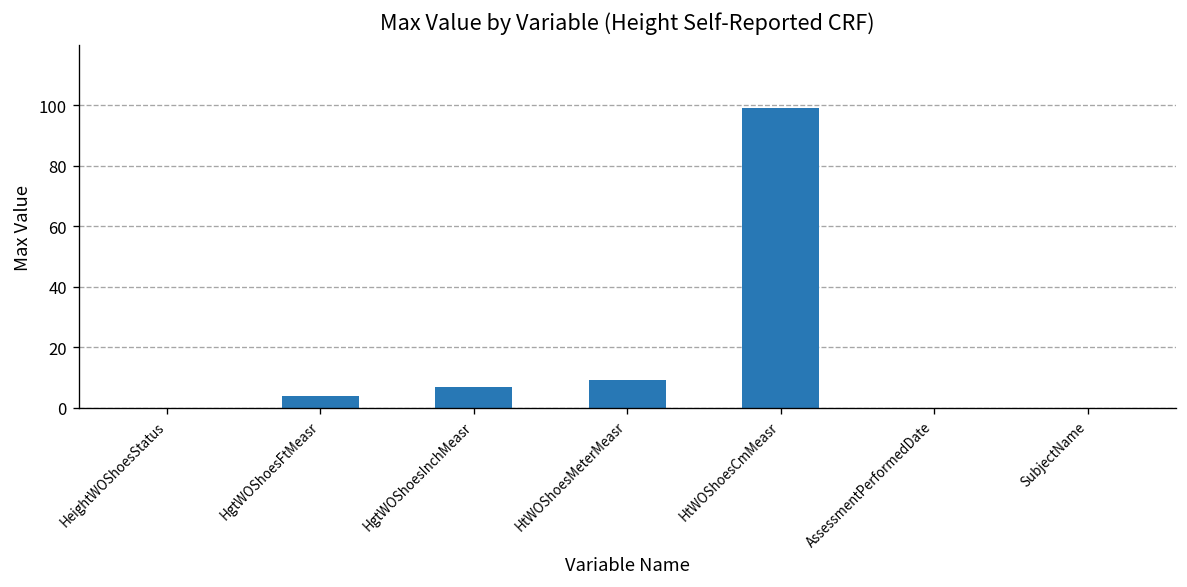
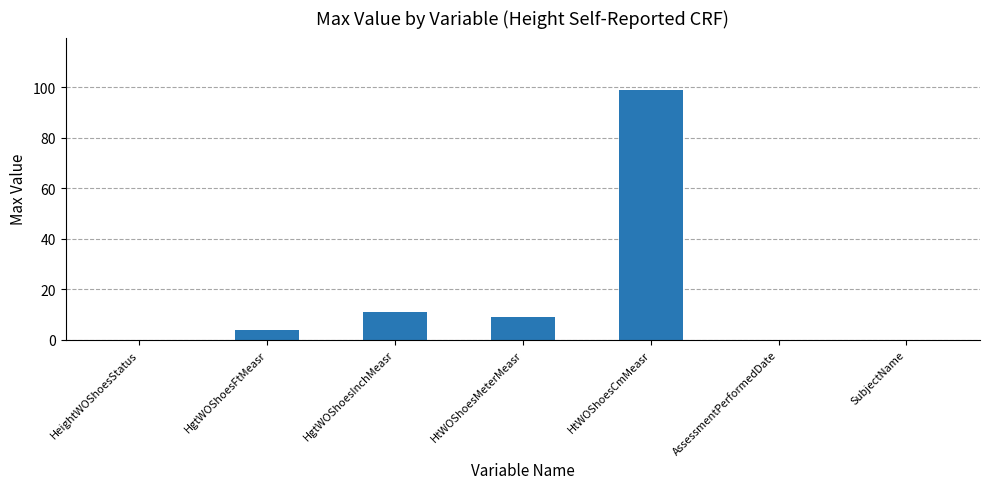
HgtWOShoesInchMeasr: 7 -> 11
